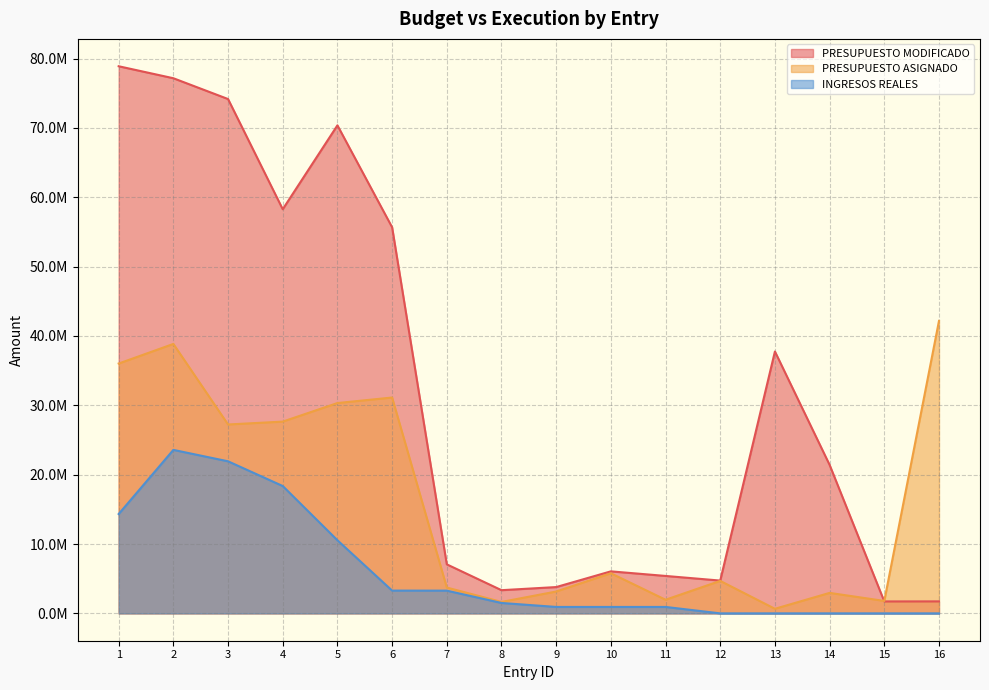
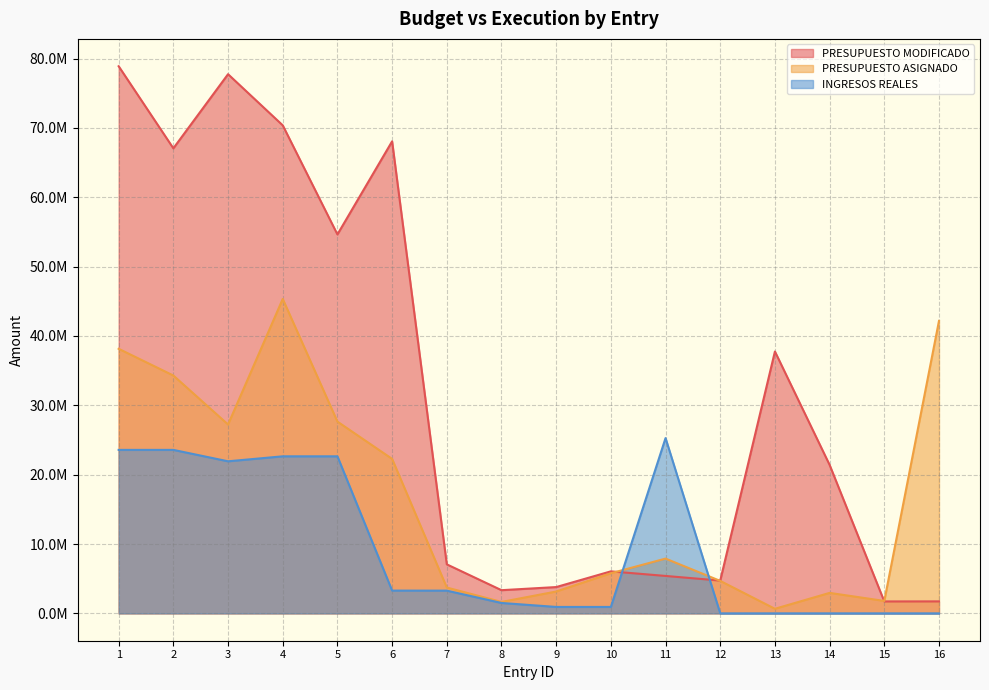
PRESUPUESTO ASIGNADO, 1: 36000000 -> 38000000
INGRESOS REALES, 1: 14000000 -> 24000000
PRESUPUESTO MODIFICADO, 2: 77000000 -> 67000000
PRESUPUESTO ASIGNADO, 2: 39000000 -> 34000000
PRESUPUESTO MODIFICADO, 3: 74000000 -> 78000000
PRESUPUESTO MODIFICADO, 4: 58000000 -> 70000000
PRESUPUESTO ASIGNADO, 4: 28000000 -> 45000000
INGRESOS REALES, 4: 18000000 -> 23000000
PRESUPUESTO MODIFICADO, 5: 70000000 -> 55000000
PRESUPUESTO ASIGNADO, 5: 30000000 -> 28000000
INGRESOS REALES, 5: 11000000 -> 23000000
PRESUPUESTO MODIFICADO, 6: 56000000 -> 68000000
PRESUPUESTO ASIGNADO, 6: 31000000 -> 22000000
PRESUPUESTO ASIGNADO, 11: 2000000 -> 8000000
INGRESOS REALES, 11: 1000000 -> 25000000
